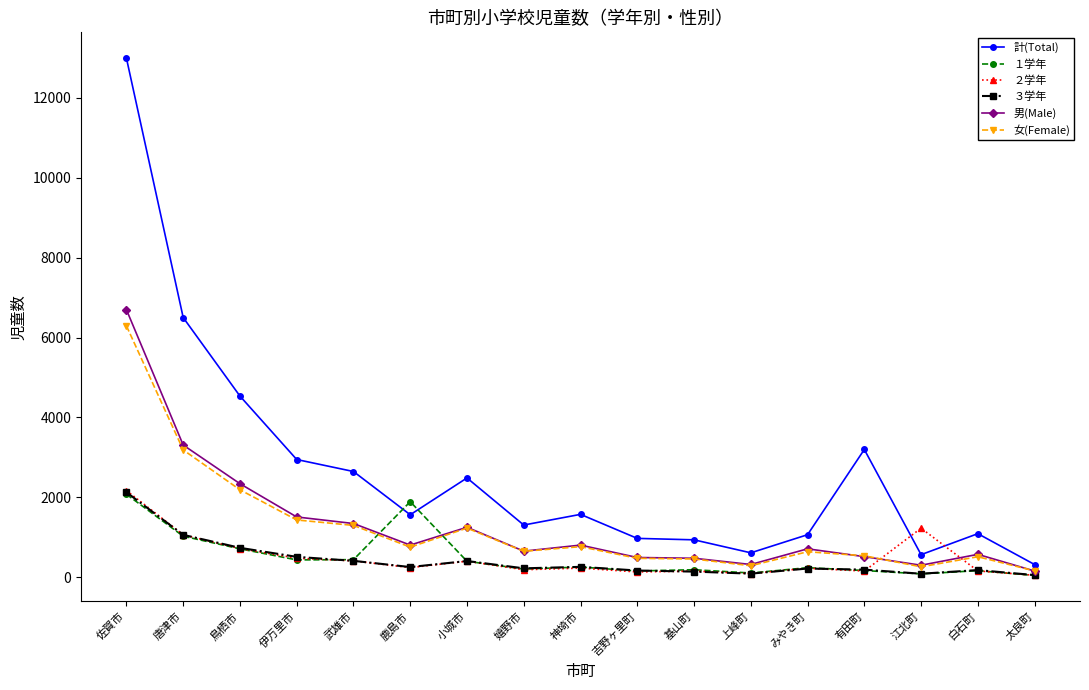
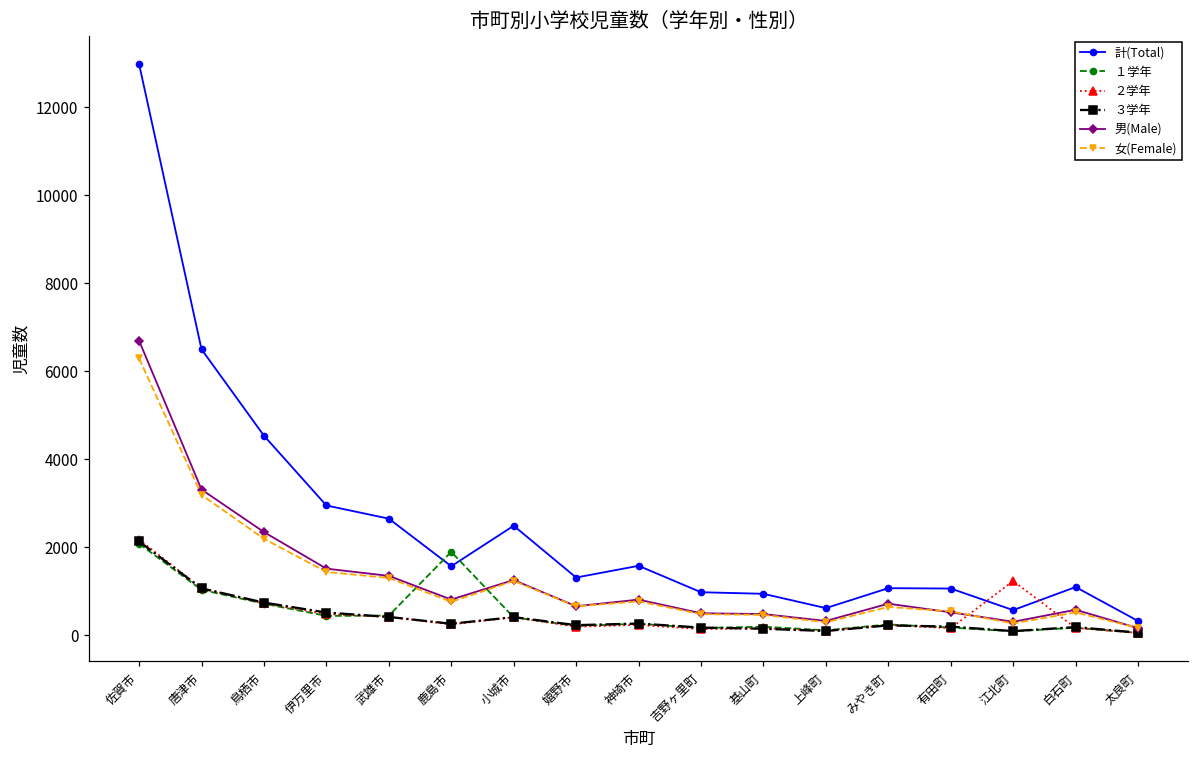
計(Total), 有田町: 3200 -> 1100
